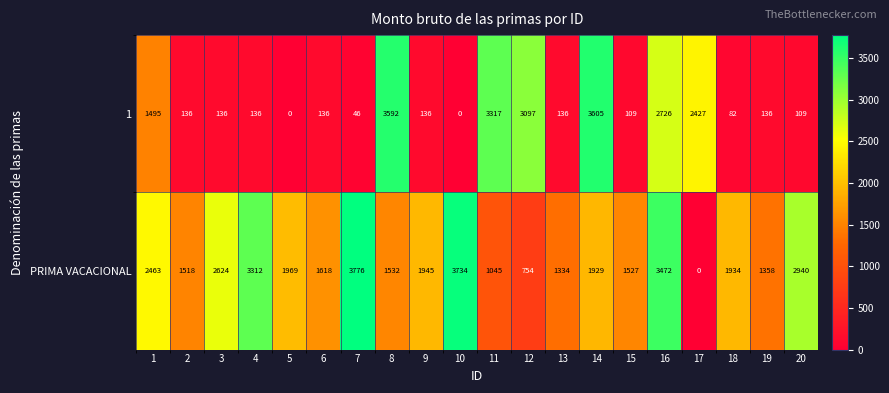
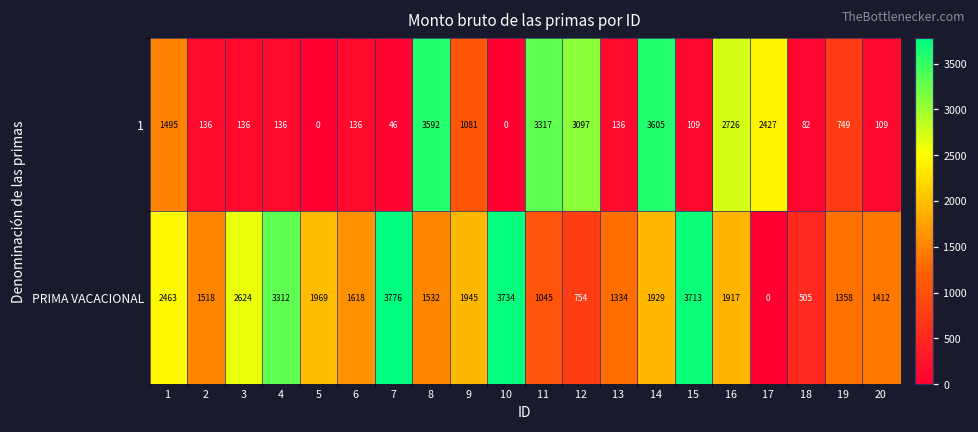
1, 9: 136 -> 1081
1, 19: 136 -> 749
PRIMA VACACIONAL, 15: 1527 -> 3713
PRIMA VACACIONAL, 16: 3472 -> 1917
PRIMA VACACIONAL, 18: 1934 -> 505
PRIMA VACACIONAL, 20: 2940 -> 1412
